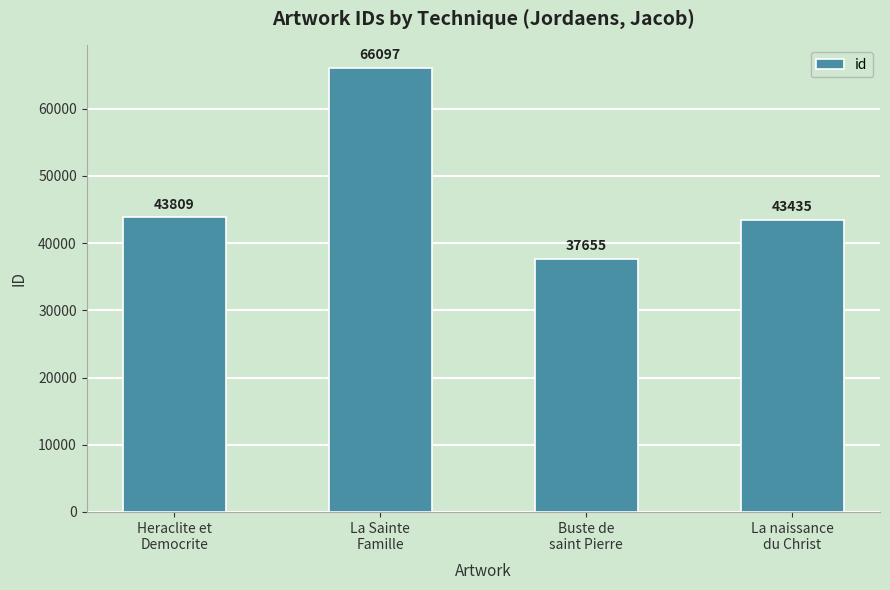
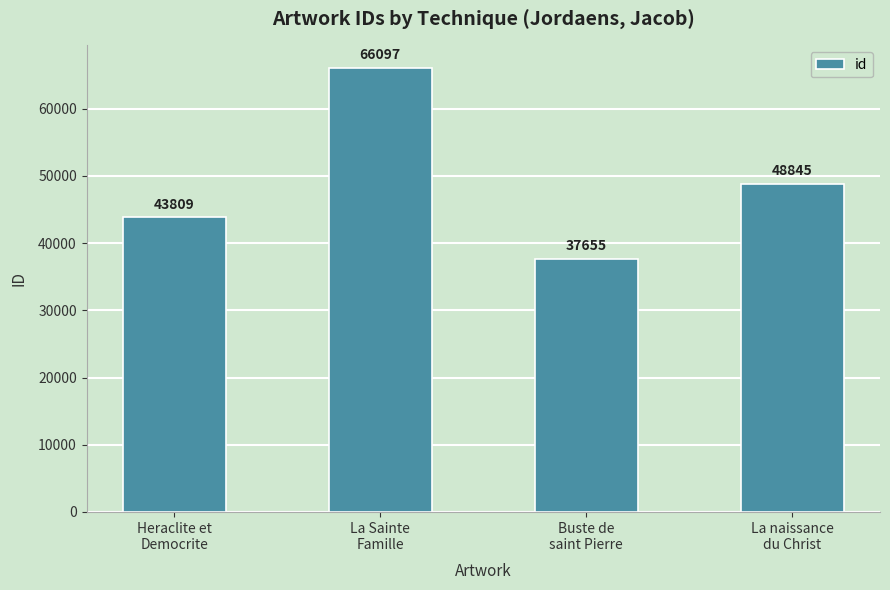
La naissance du Christ: 43435 -> 48845
